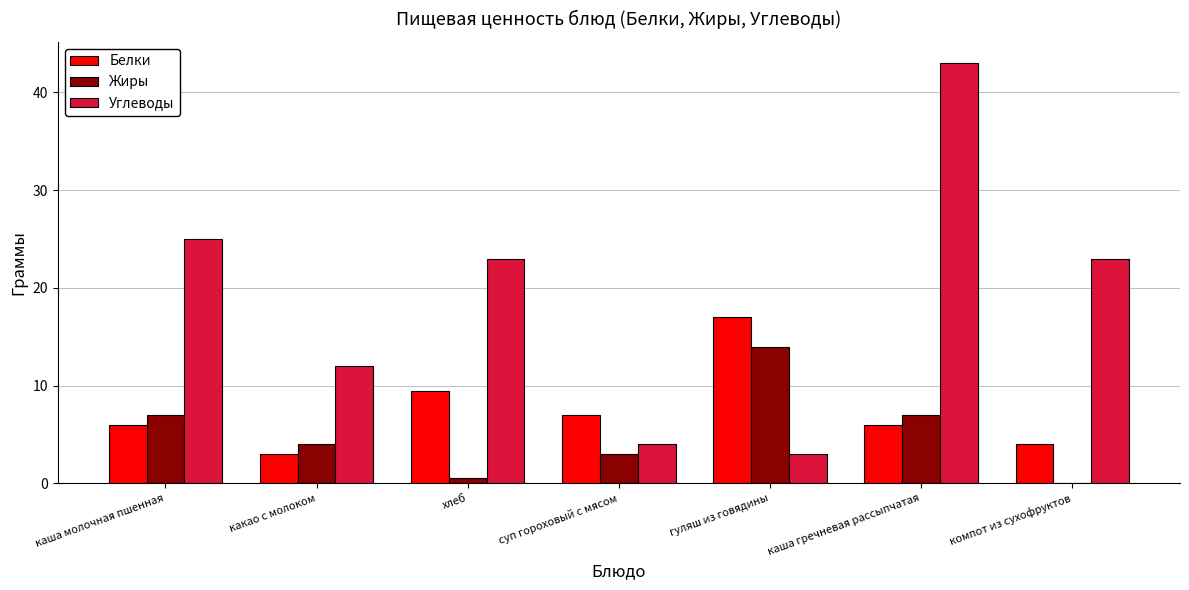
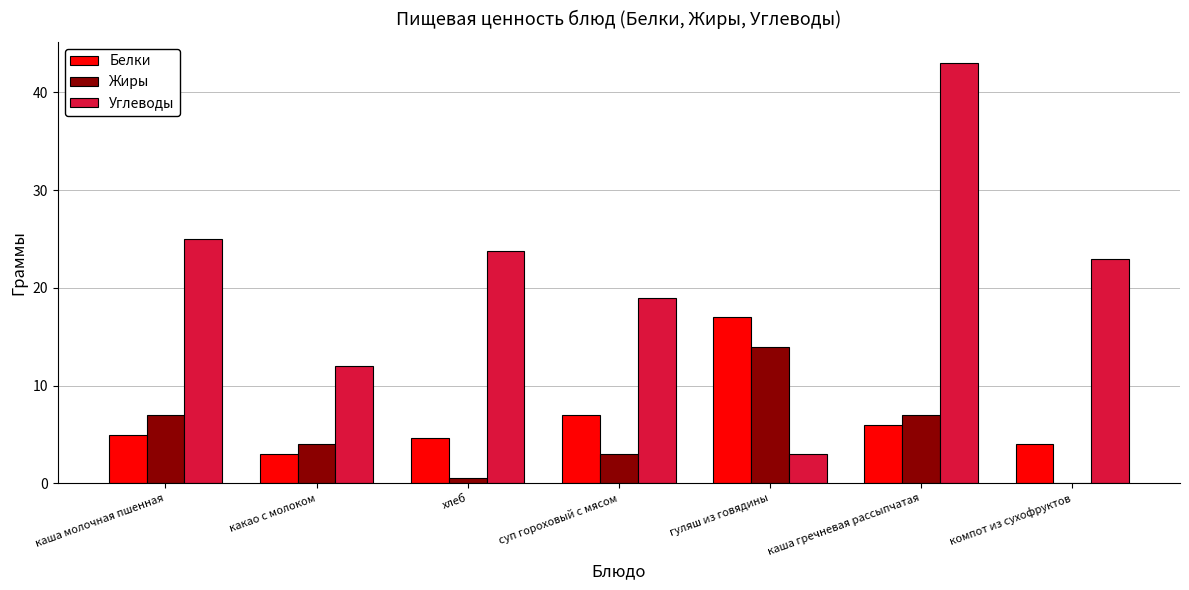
Белки, каша молочная пшенная: 6 -> 5
Белки, хлеб: 10 -> 5
Углеводы, хлеб: 23 -> 24
Углеводы, суп гороховый с мясом: 4 -> 19
